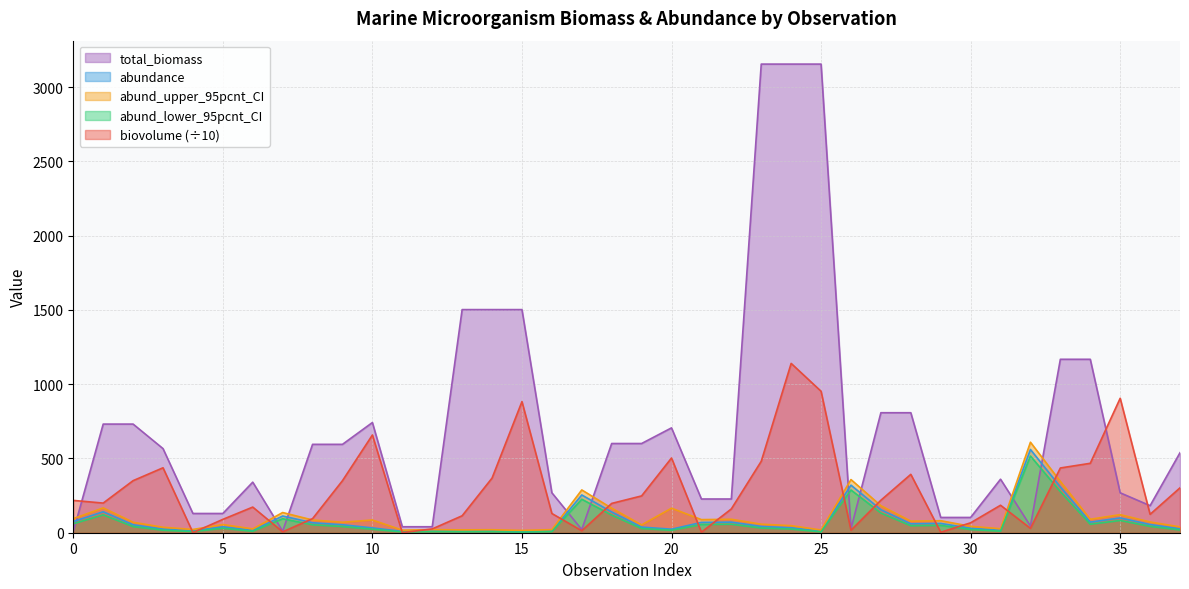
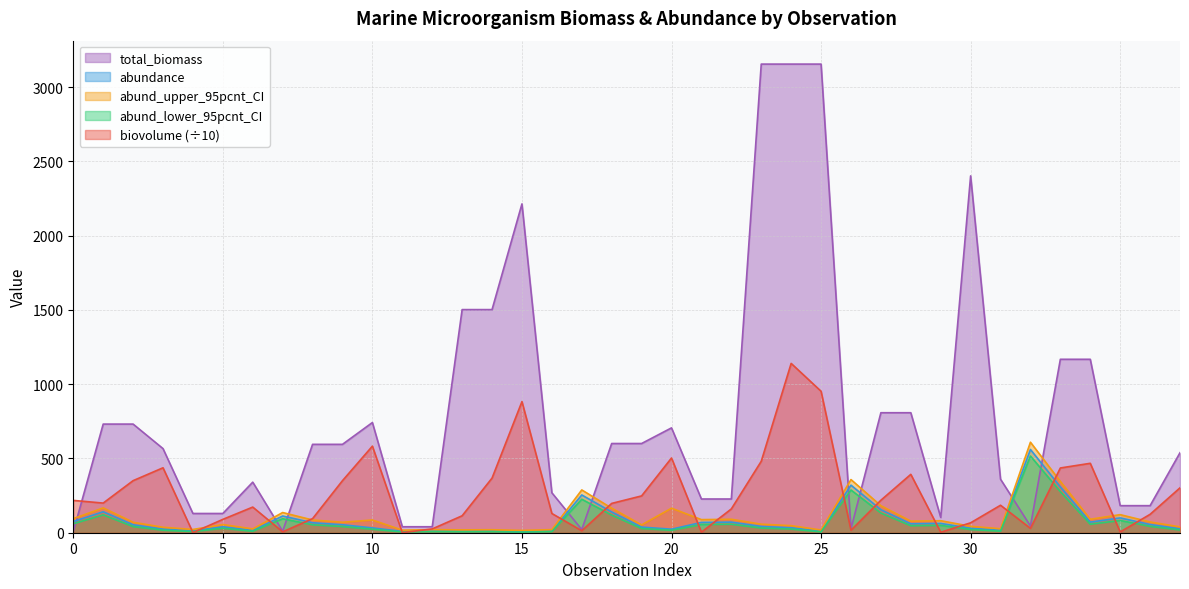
biovolume (÷10), 10: 660 -> 580
total_biomass, 15: 1500 -> 2210
total_biomass, 30: 100 -> 2400
total_biomass, 35: 270 -> 180
biovolume (÷10), 35: 910 -> 10
